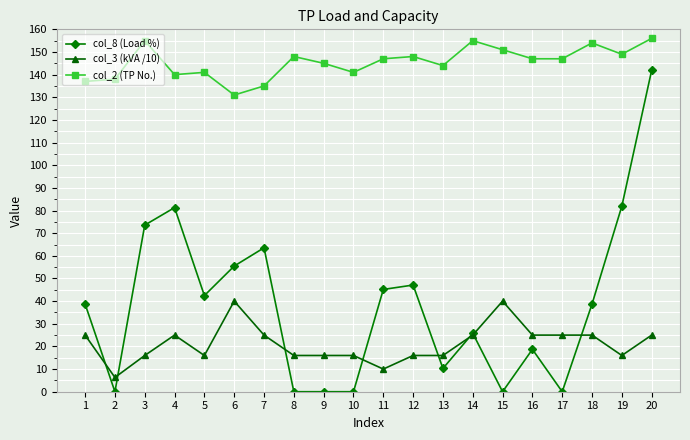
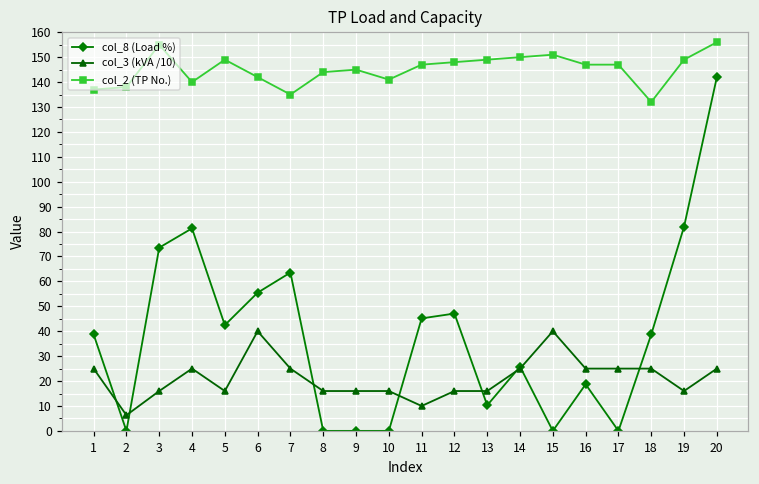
col_2 (TP No.), 5: 141 -> 149
col_2 (TP No.), 6: 131 -> 142
col_2 (TP No.), 8: 148 -> 144
col_2 (TP No.), 13: 144 -> 149
col_2 (TP No.), 14: 155 -> 150
col_2 (TP No.), 18: 154 -> 132
